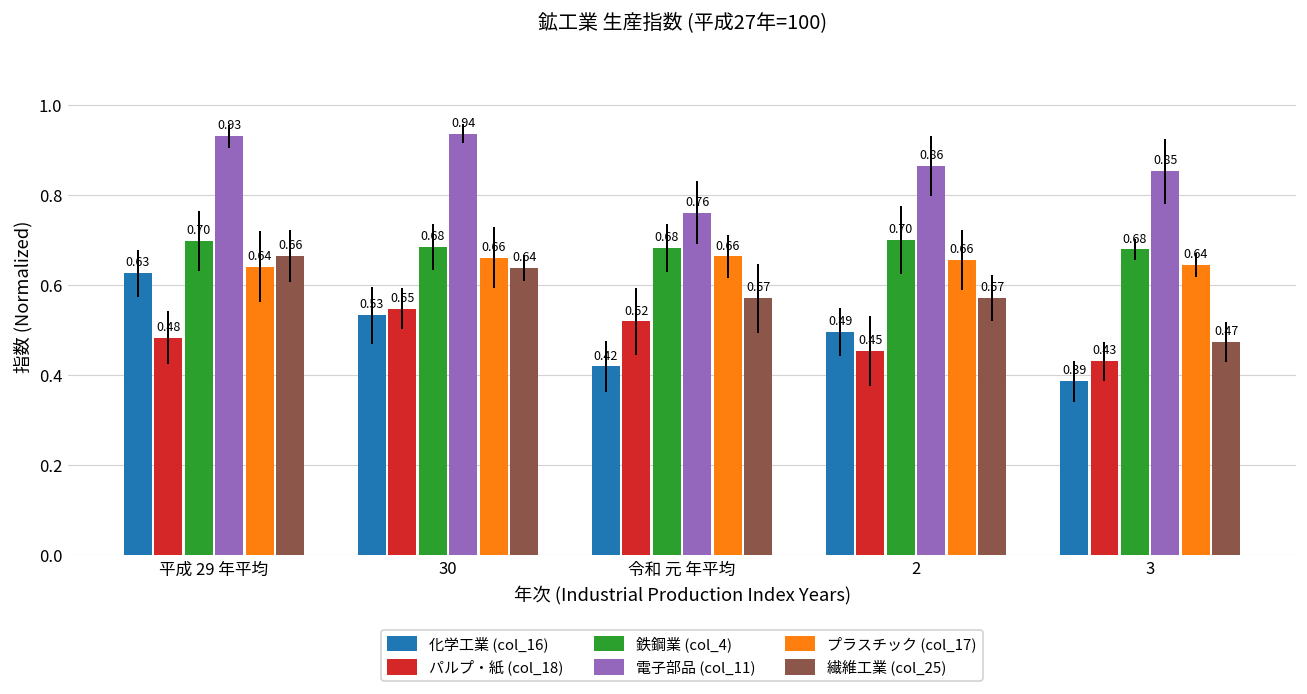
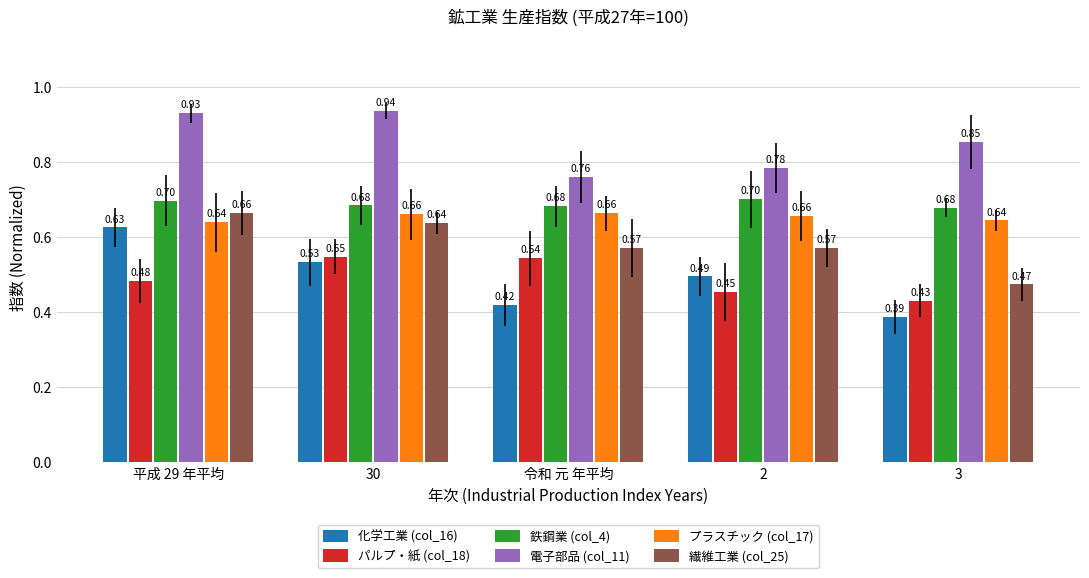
パルプ・紙 (col_18), 令和 元 年平均: 0.52 -> 0.54
電子部品 (col_11), 2: 0.86 -> 0.78
